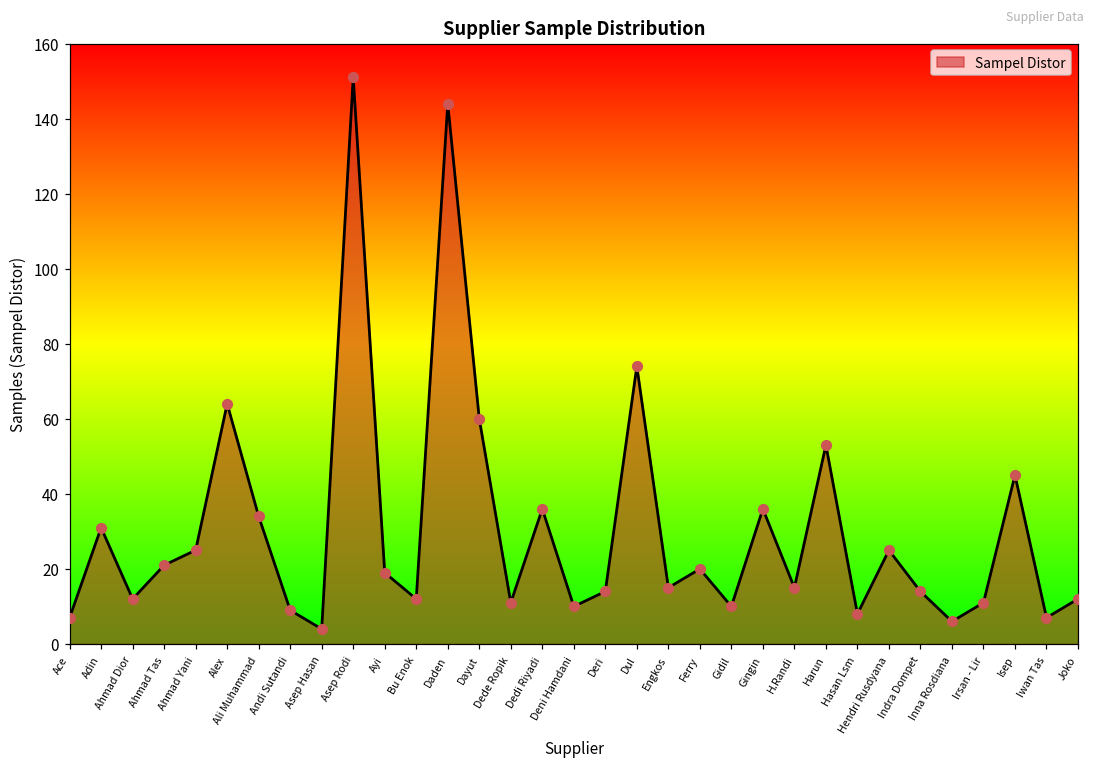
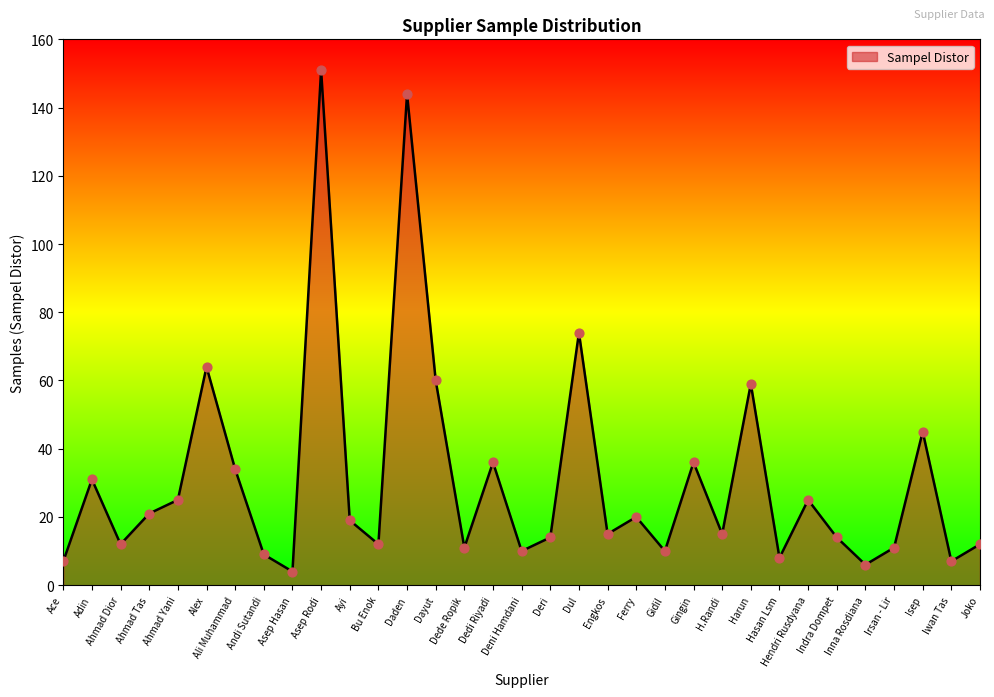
Harun: 53 -> 59
